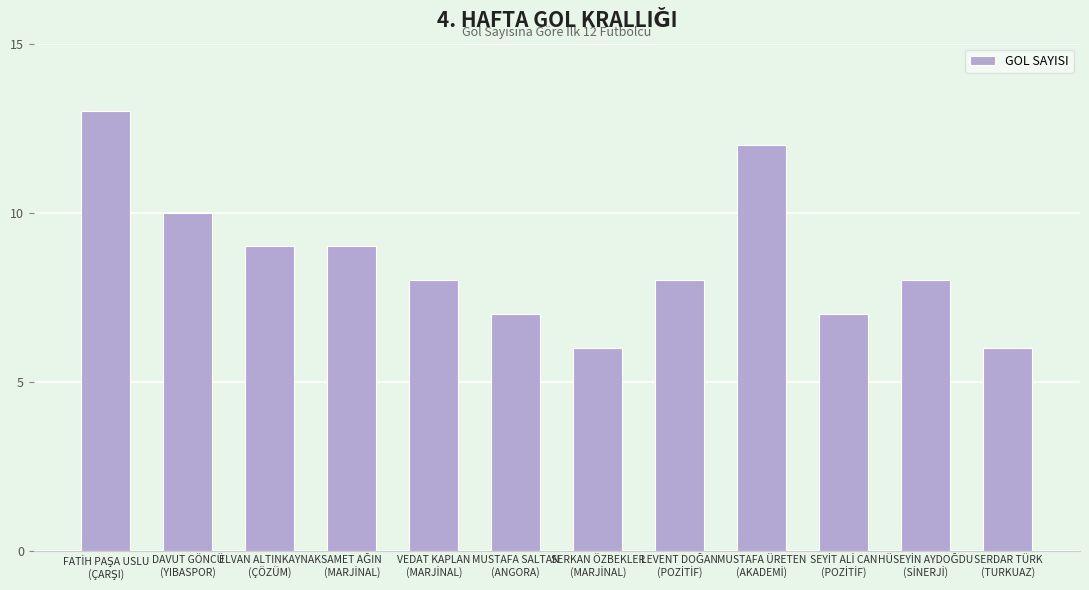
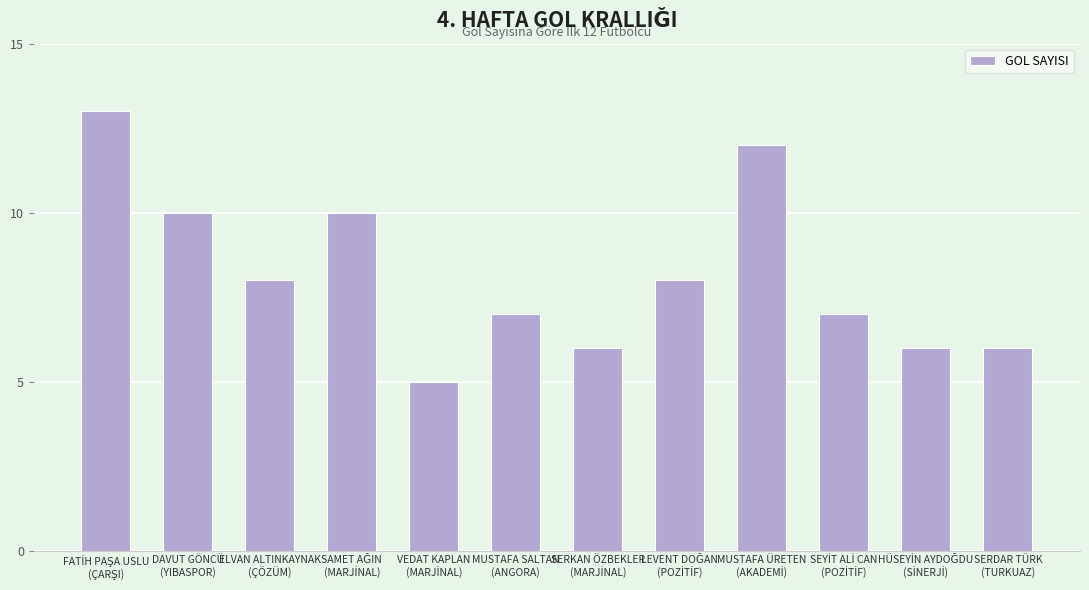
ELVAN ALTINKAYNAK (ÇÖZÜM): 9 -> 8
SAMET AĞIN (MARJİNAL): 9 -> 10
VEDAT KAPLAN (MARJİNAL): 8 -> 5
HÜSEYİN AYDOĞDU (SİNERJİ): 8 -> 6
